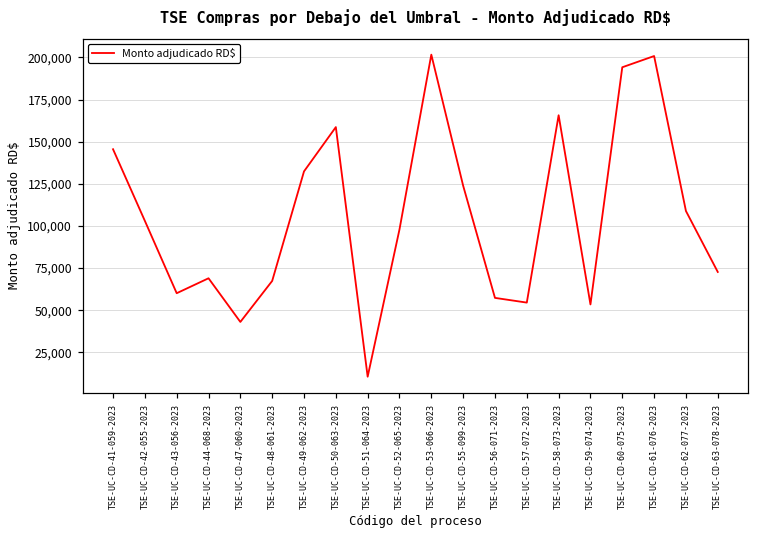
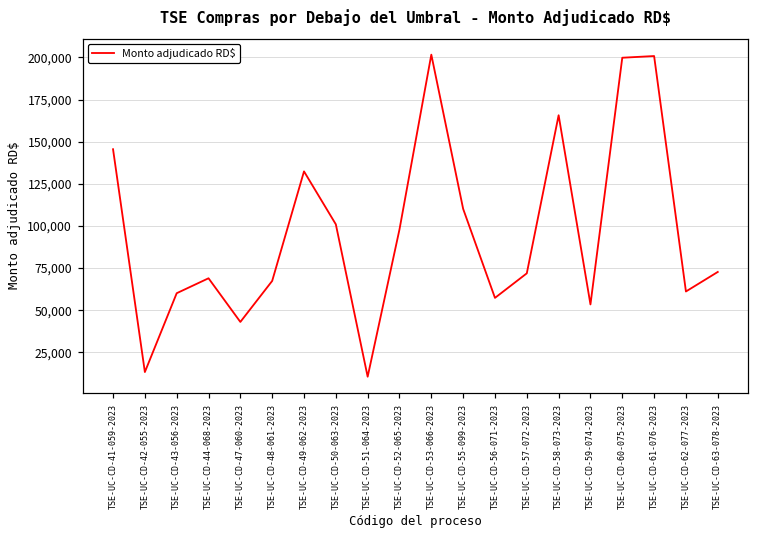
TSE-UC-CD-42-055-2023: 103,000 -> 13,000
TSE-UC-CD-50-063-2023: 159,000 -> 101,000
TSE-UC-CD-55-099-2023: 124,000 -> 110,000
TSE-UC-CD-57-072-2023: 55,000 -> 72,000
TSE-UC-CD-60-075-2023: 194,000 -> 200,000
TSE-UC-CD-62-077-2023: 109,000 -> 61,000
